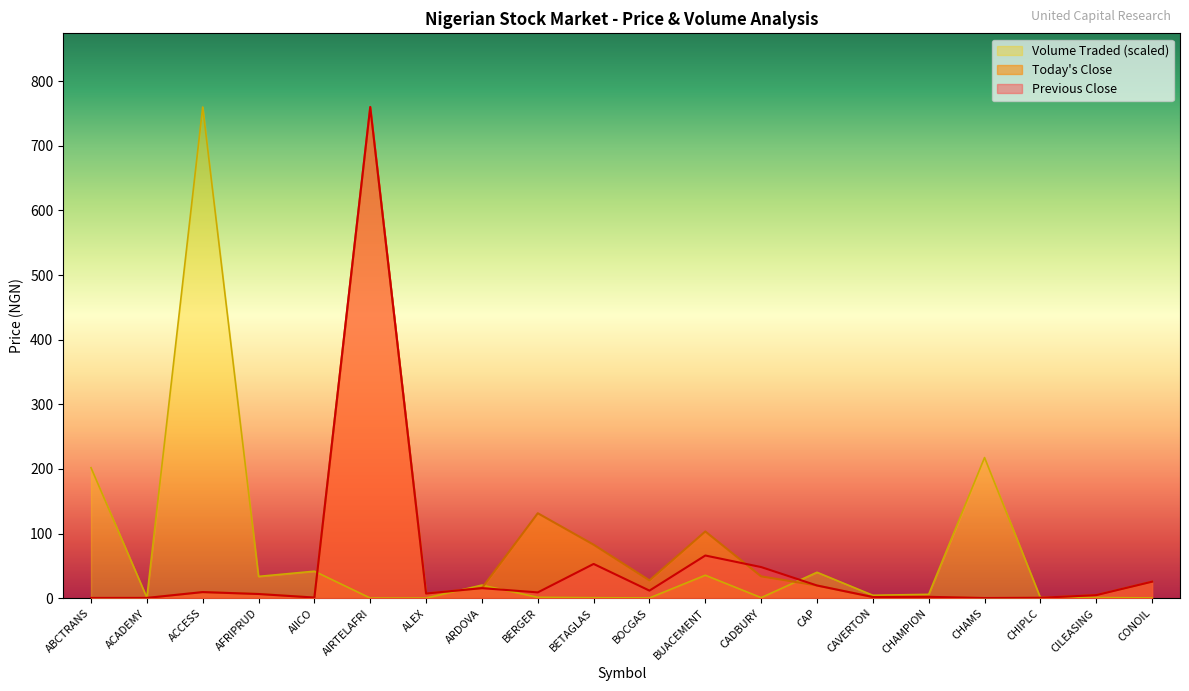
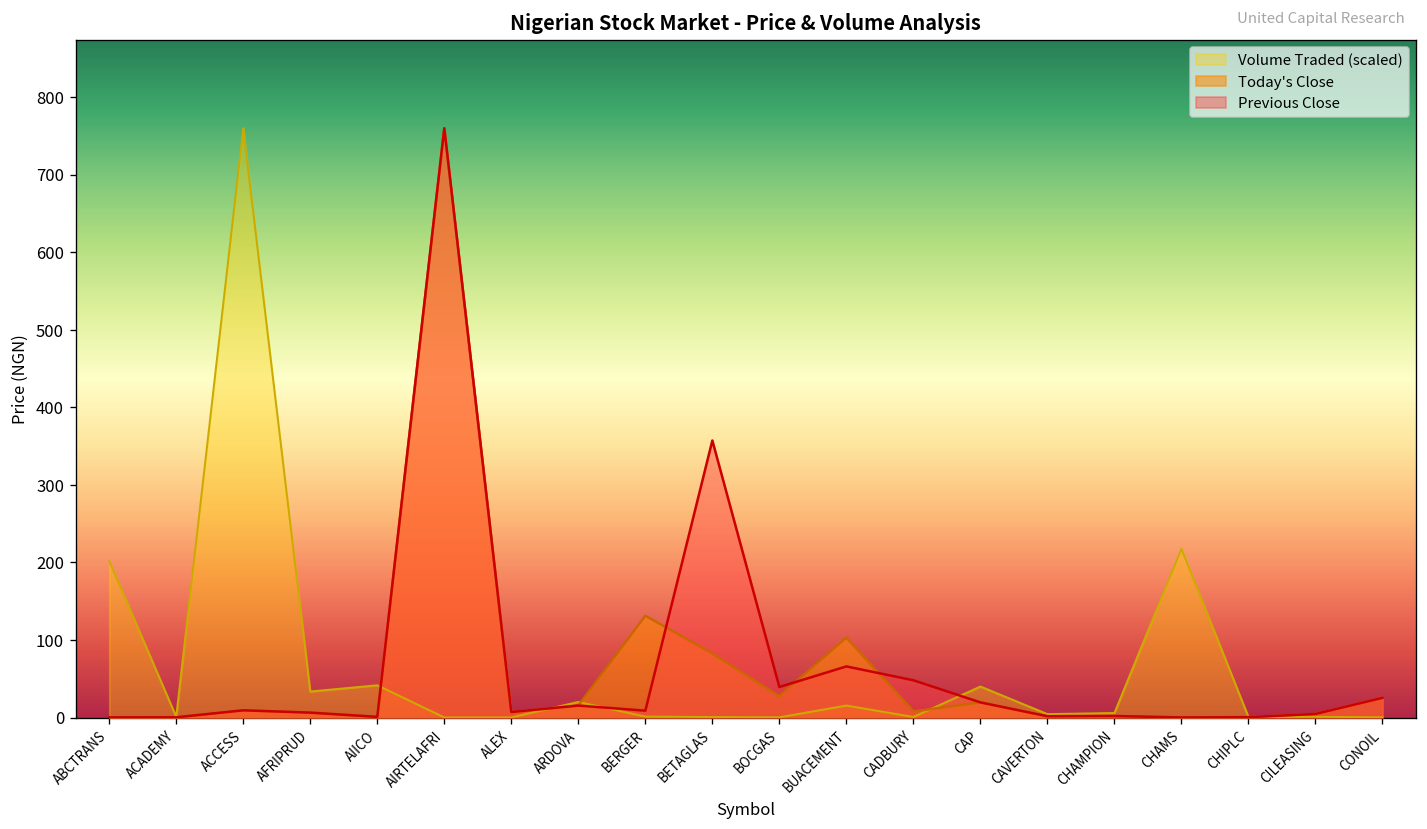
Previous Close, BETAGLAS: 50 -> 360
Previous Close, BOCGAS: 10 -> 40
Volume Traded (scaled), BUACEMENT: 40 -> 20
Today's Close, CADBURY: 30 -> 10
